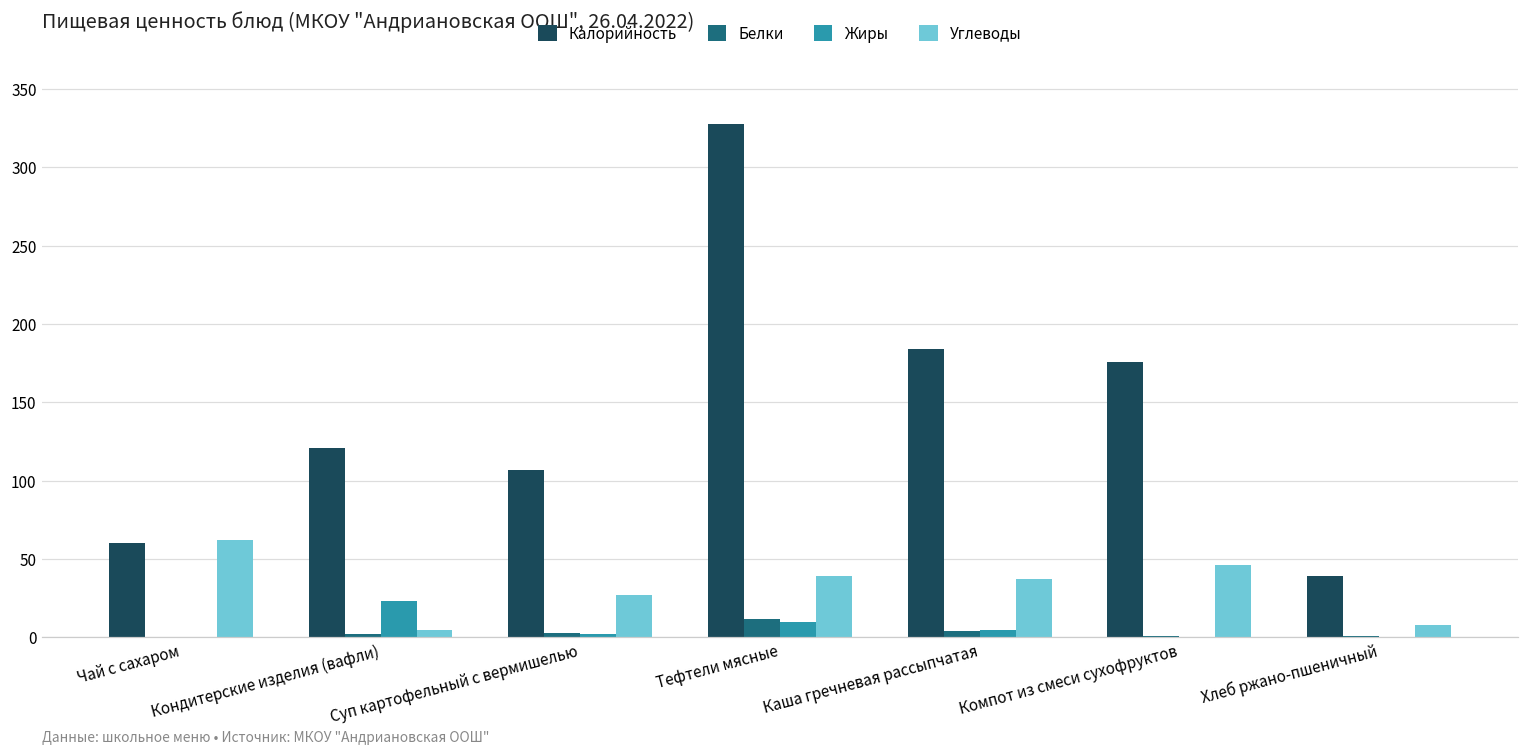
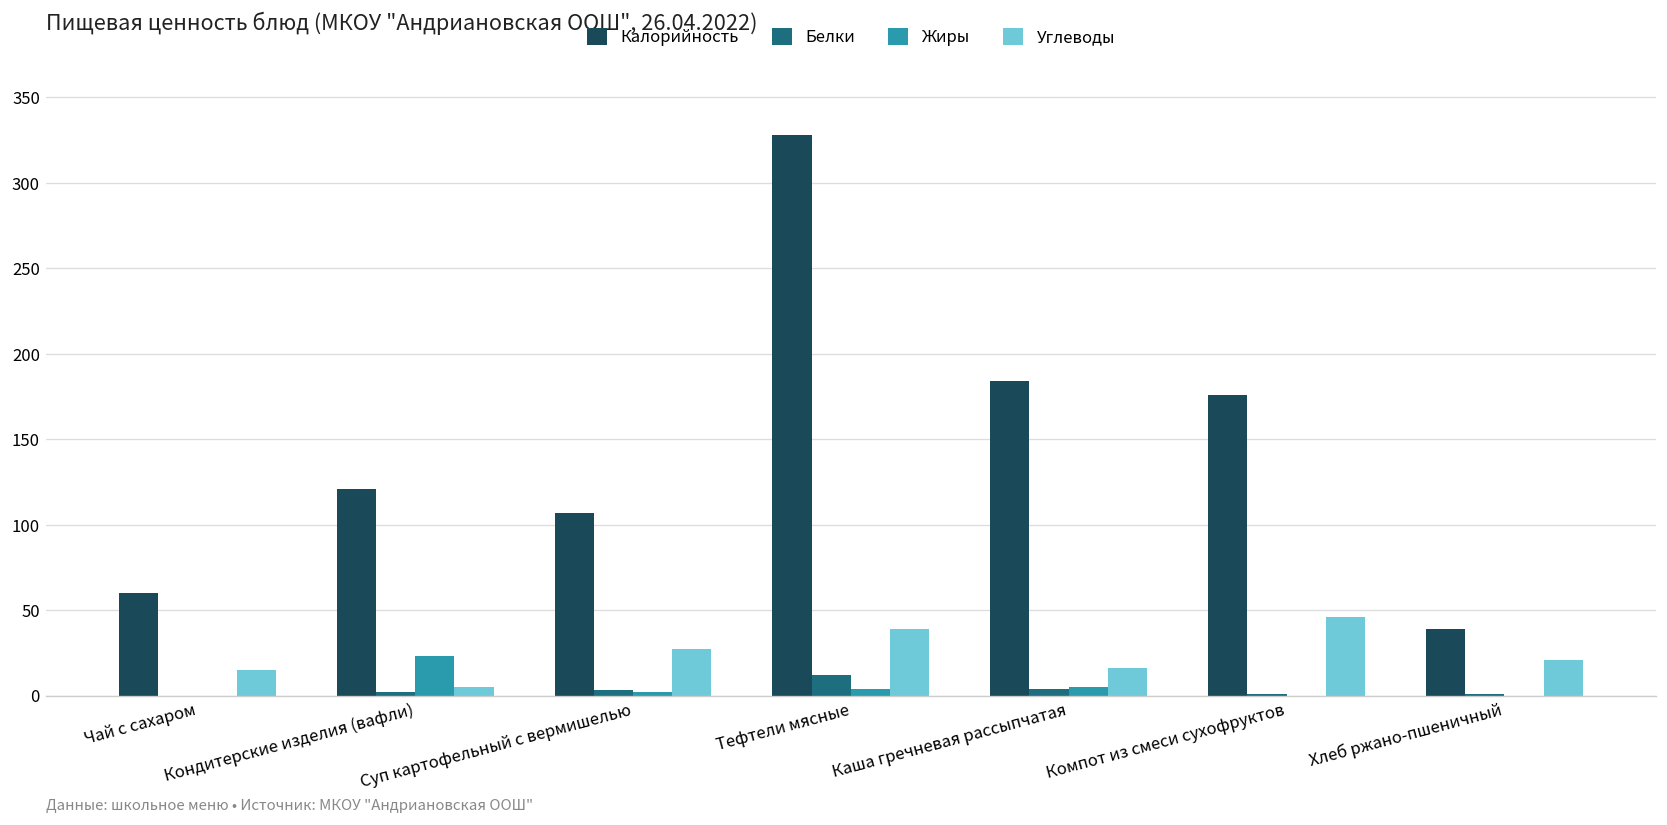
Углеводы, Чай с сахаром: 62 -> 15
Жиры, Тефтели мясные: 10 -> 4
Углеводы, Каша гречневая рассыпчатая: 37 -> 16
Углеводы, Хлеб ржано-пшеничный: 8 -> 21
